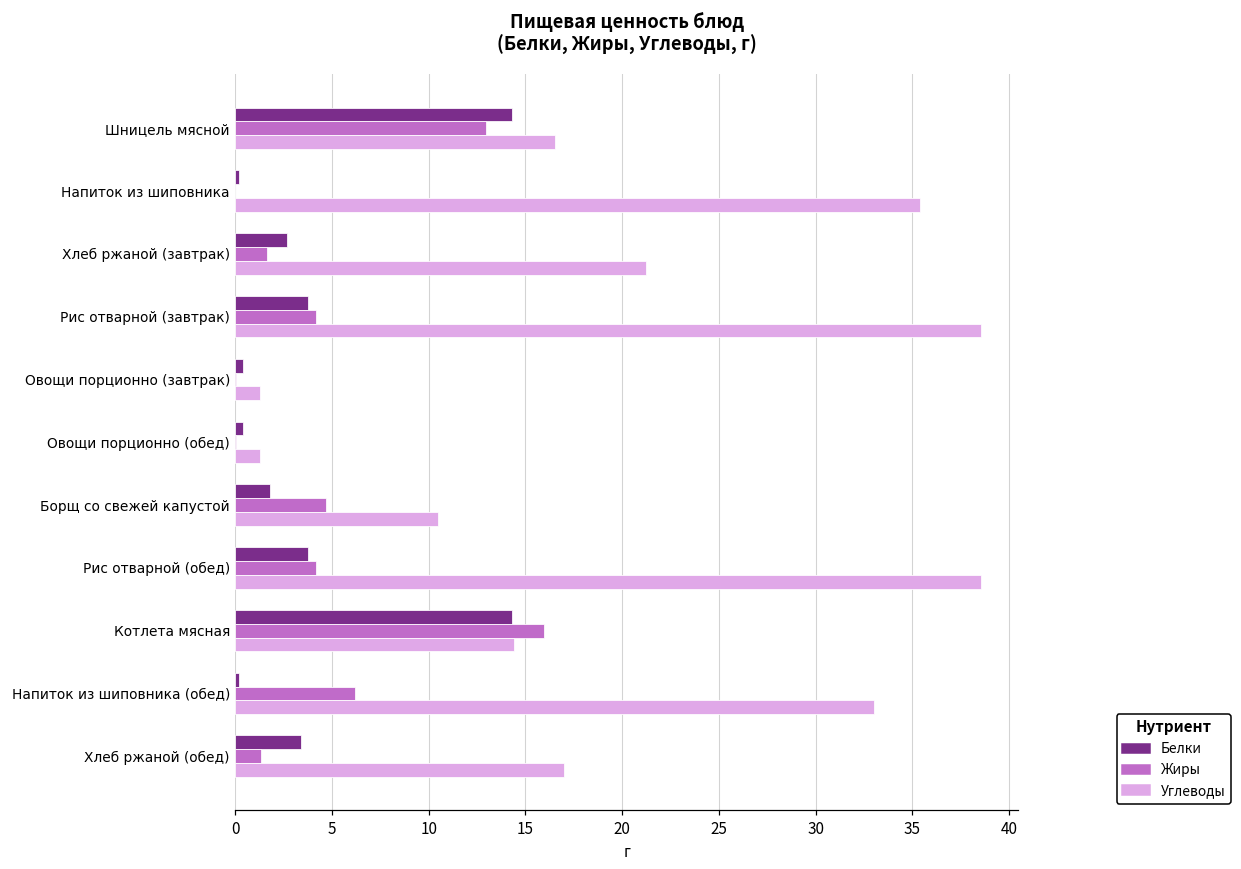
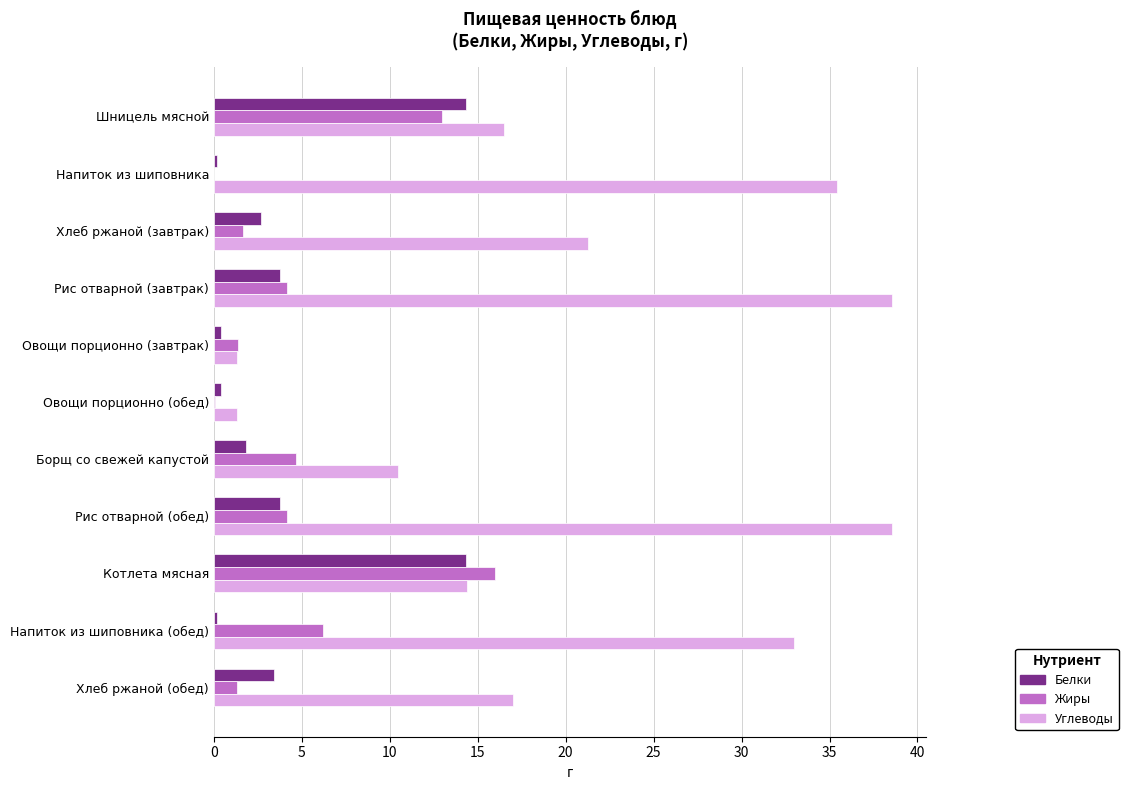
Жиры, Овощи порционно (завтрак): 0.1 -> 1.4
